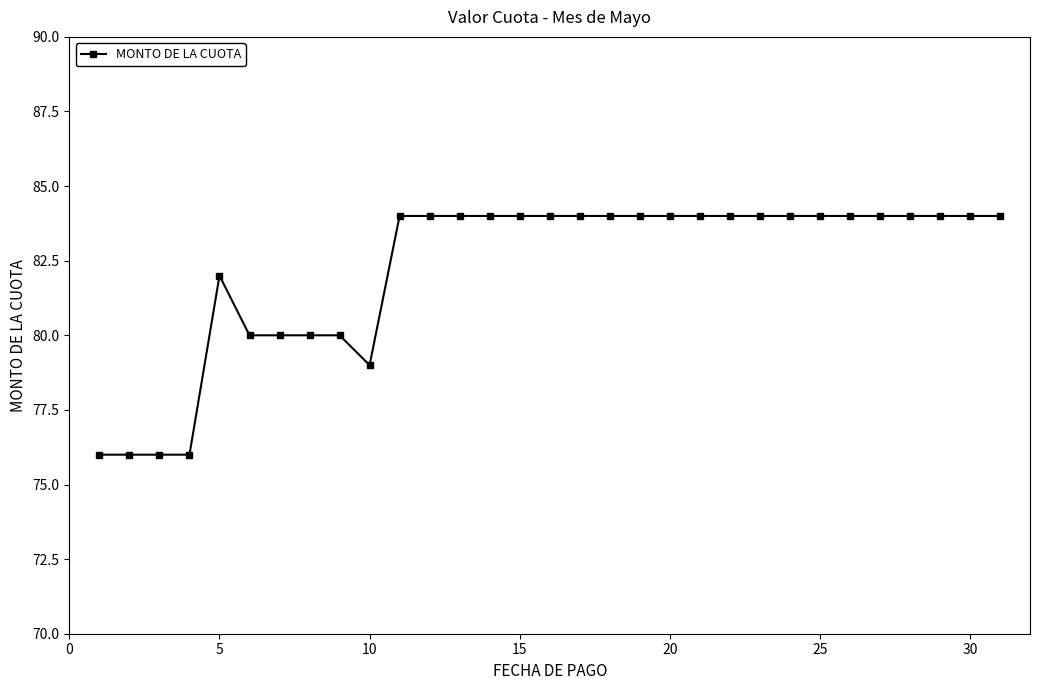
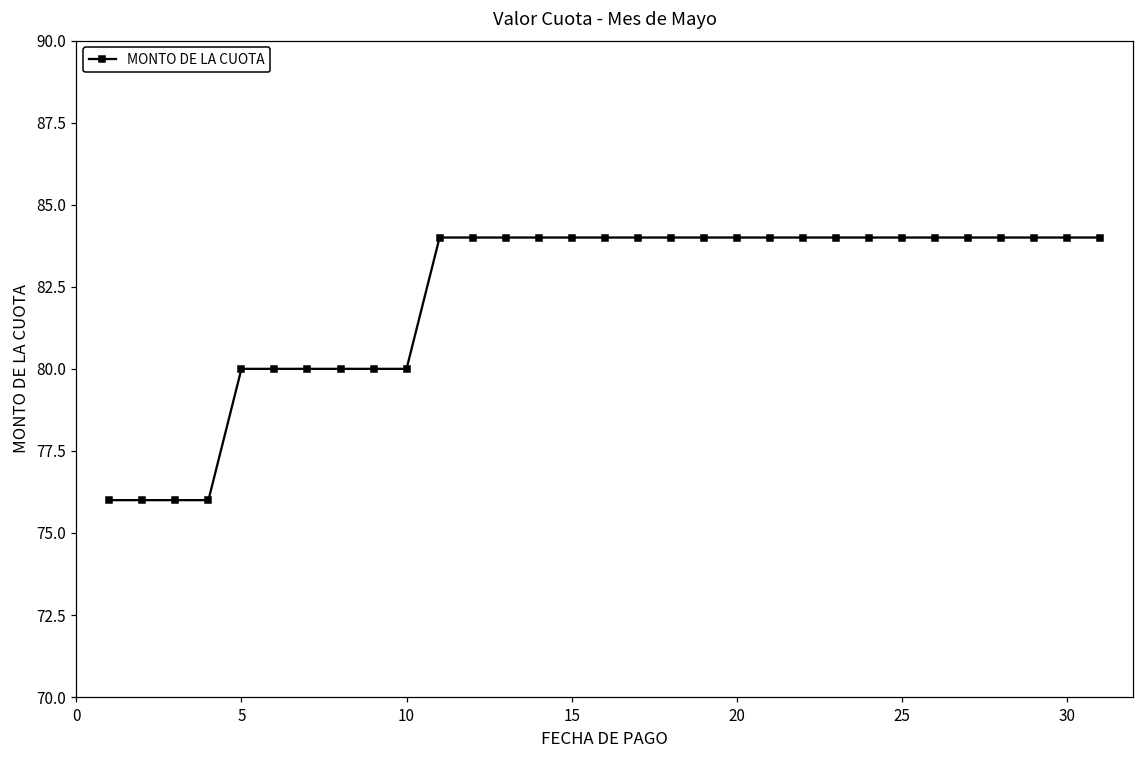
5: 82 -> 80
10: 79 -> 80
